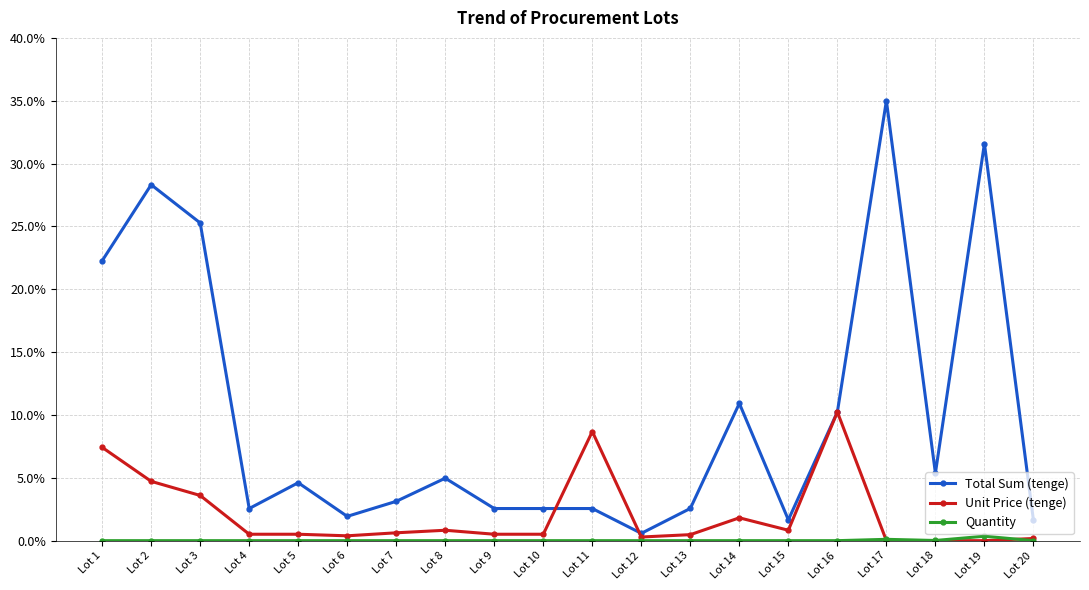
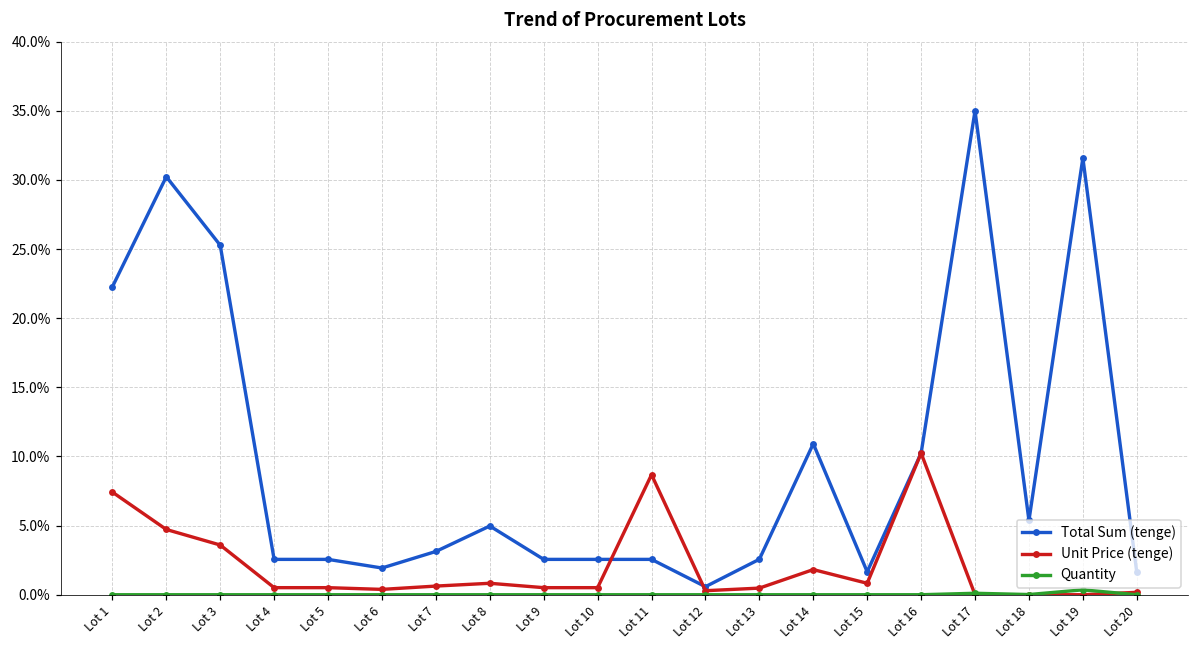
Total Sum (tenge), Lot 2: 28.3% -> 30.2%
Total Sum (tenge), Lot 5: 4.6% -> 2.6%
